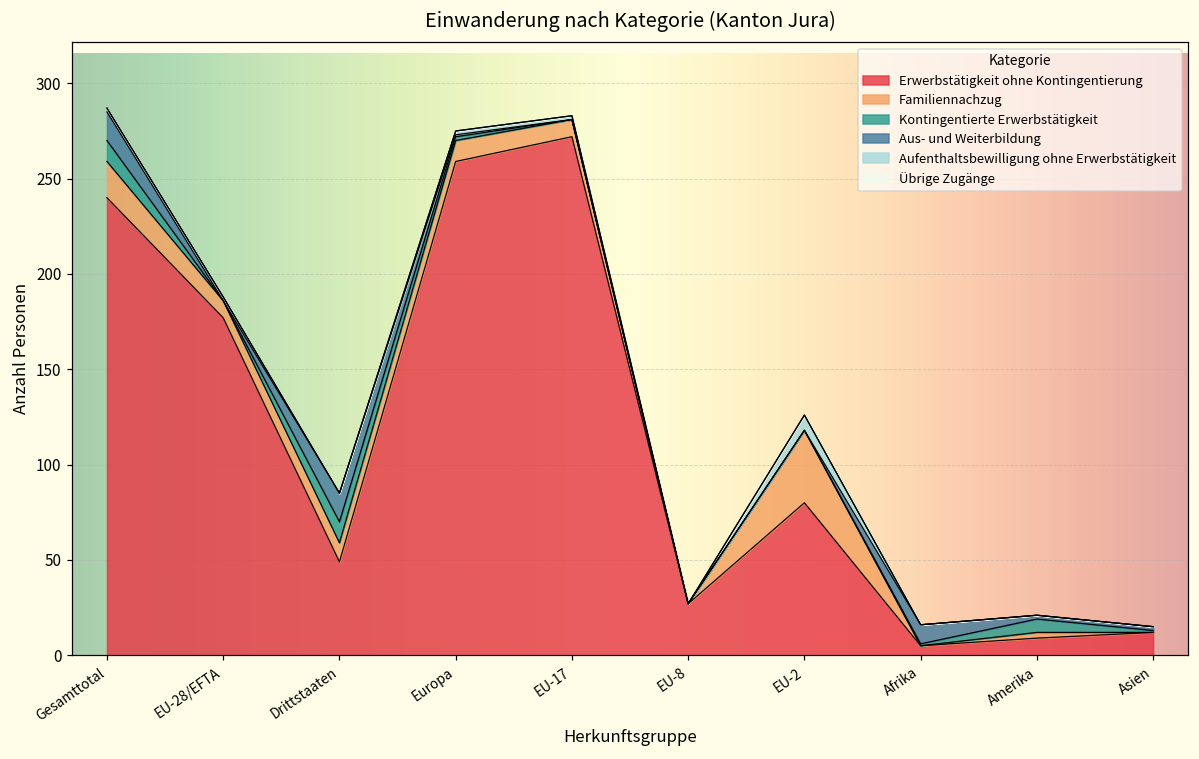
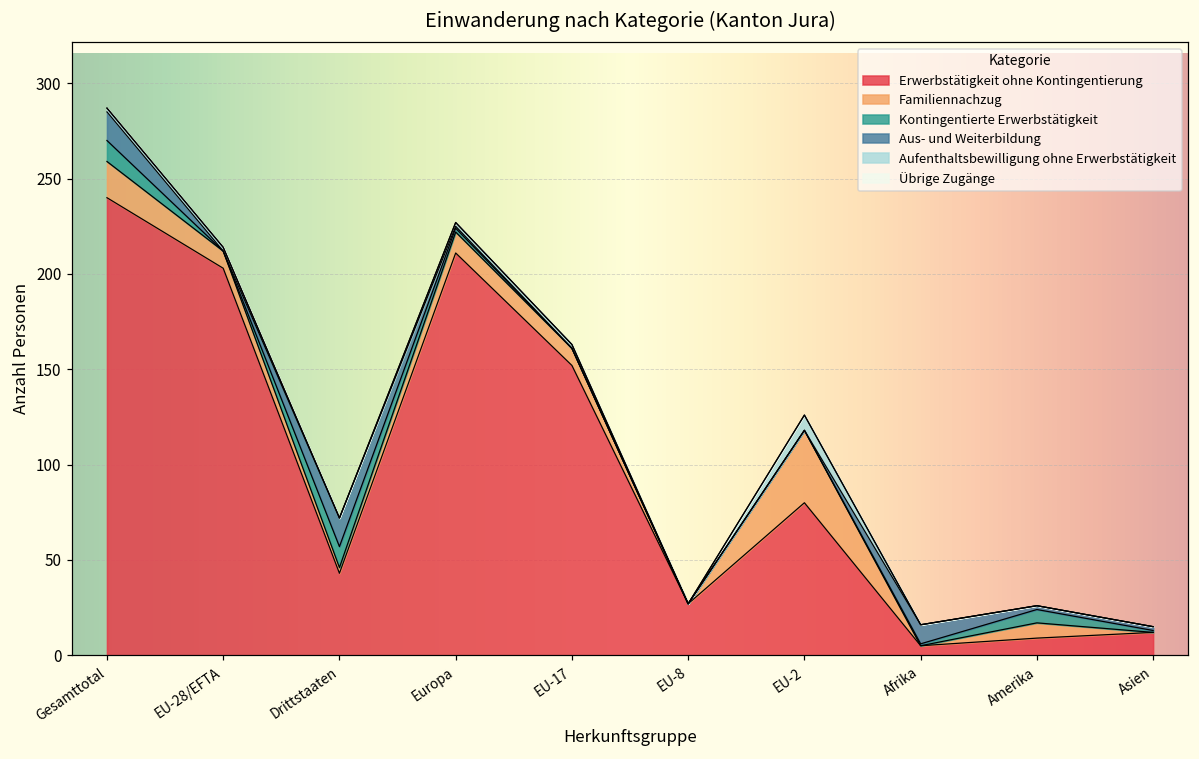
Erwerbstätigkeit ohne Kontingentierung, EU-28/EFTA: 177 -> 203
Erwerbstätigkeit ohne Kontingentierung, Drittstaaten: 49 -> 43
Familiennachzug, Drittstaaten: 10 -> 3
Erwerbstätigkeit ohne Kontingentierung, Europa: 259 -> 211
Erwerbstätigkeit ohne Kontingentierung, EU-17: 272 -> 152
Familiennachzug, Amerika: 3 -> 8
